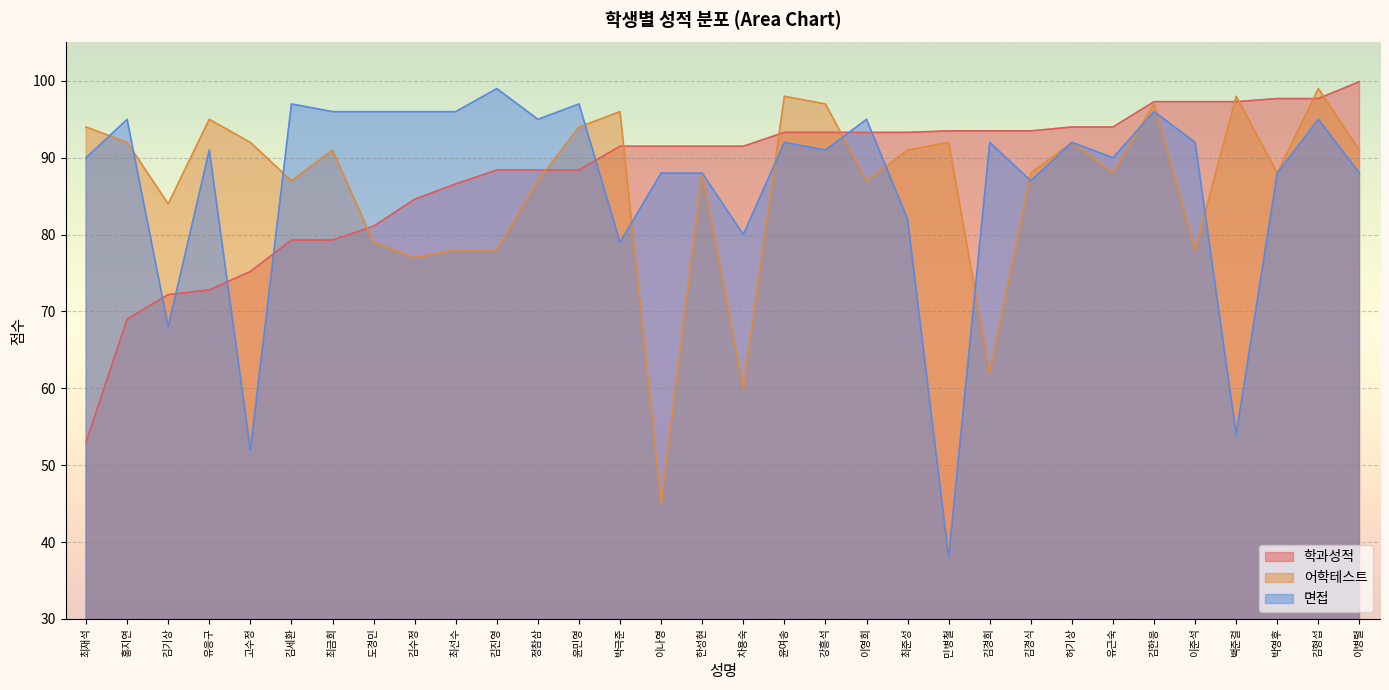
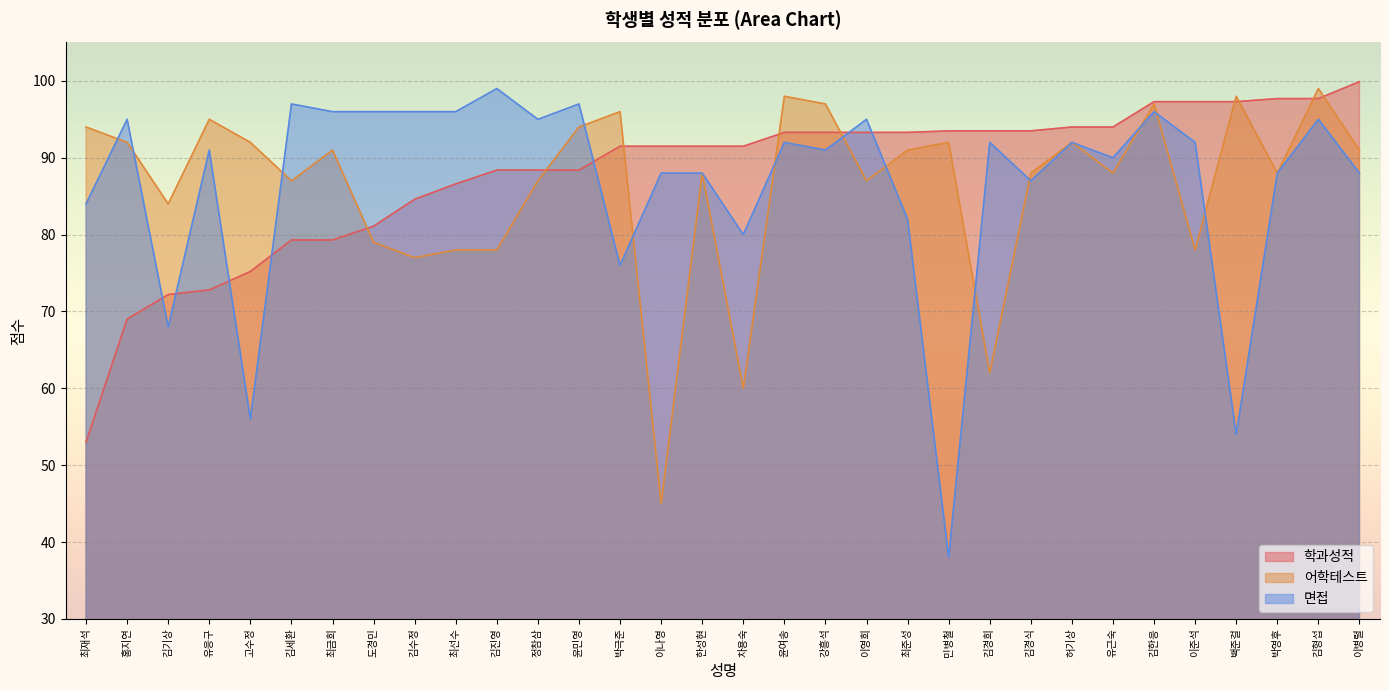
면접, 최재석: 90 -> 84
면접, 고수정: 52 -> 56
면접, 박극준: 79 -> 76
